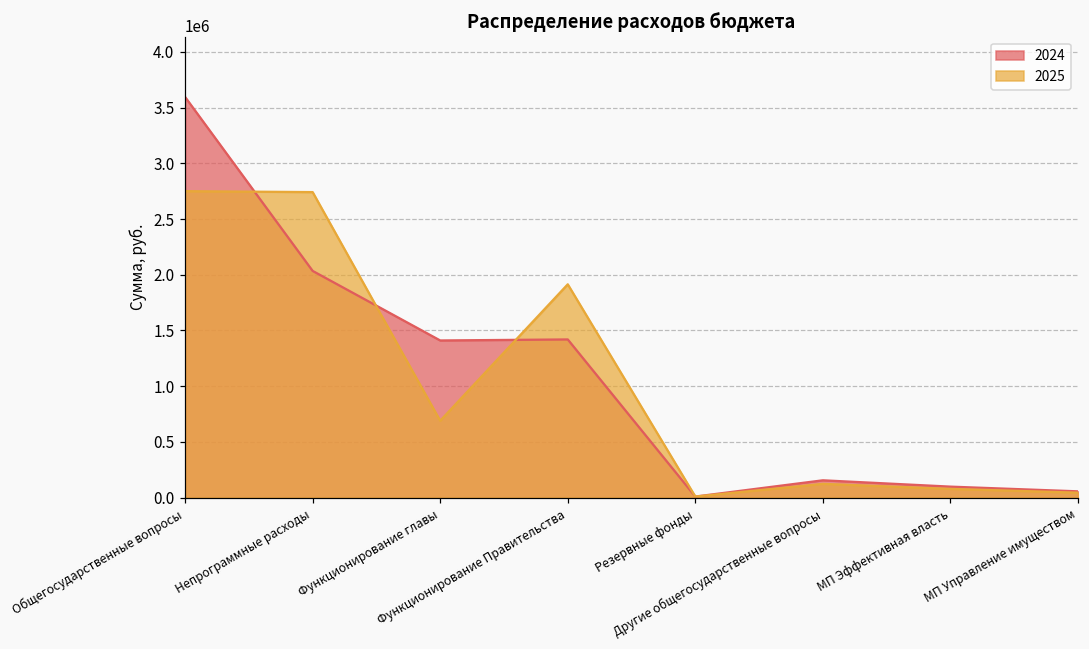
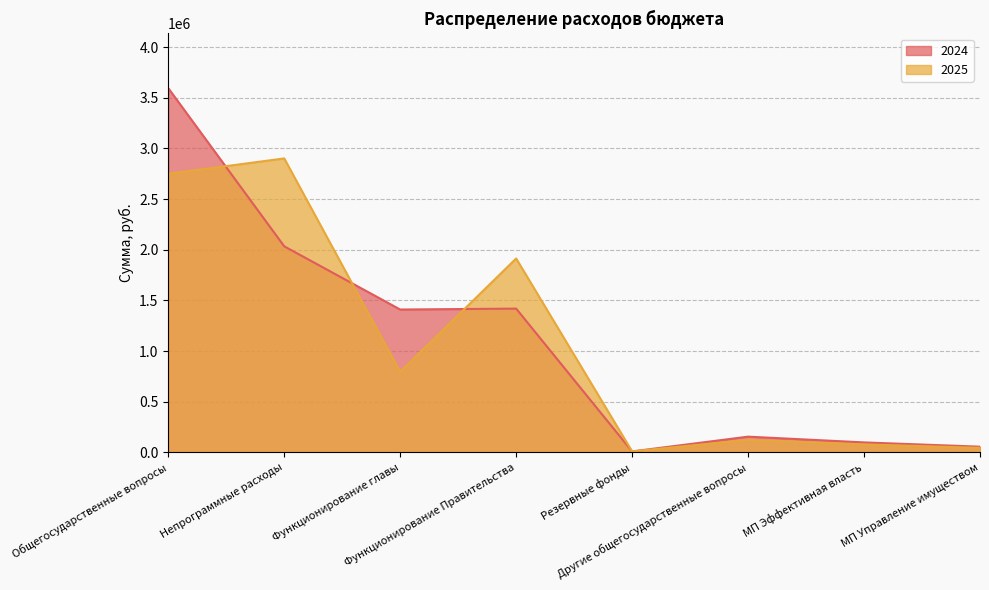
2025, Непрограммные расходы: 2740000 -> 2900000
2025, Функционирование главы: 690000 -> 800000
